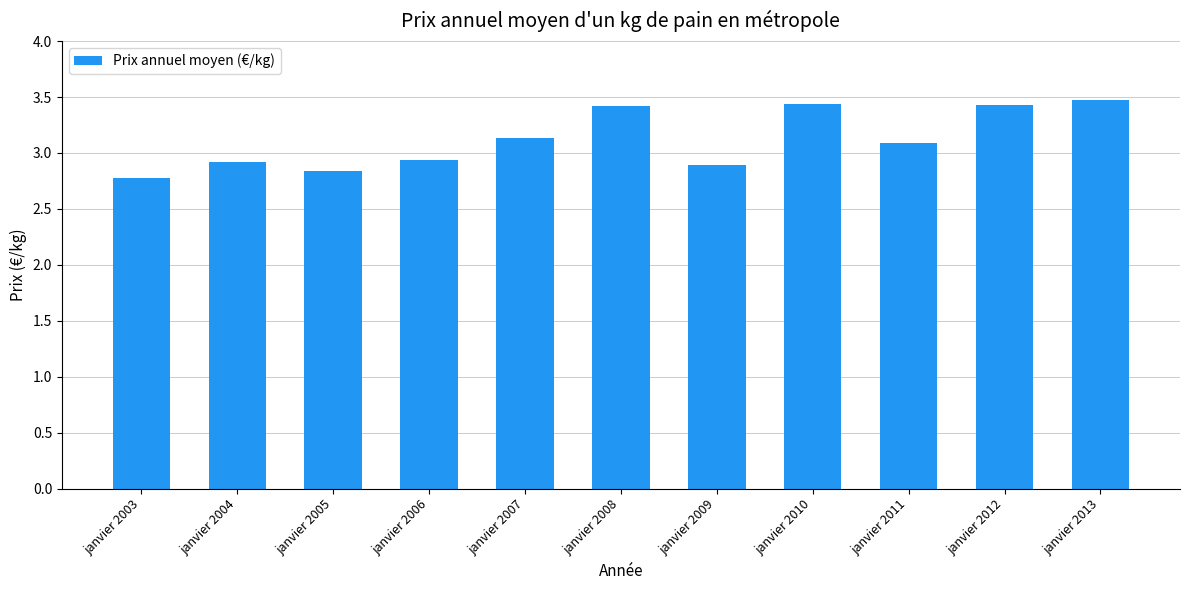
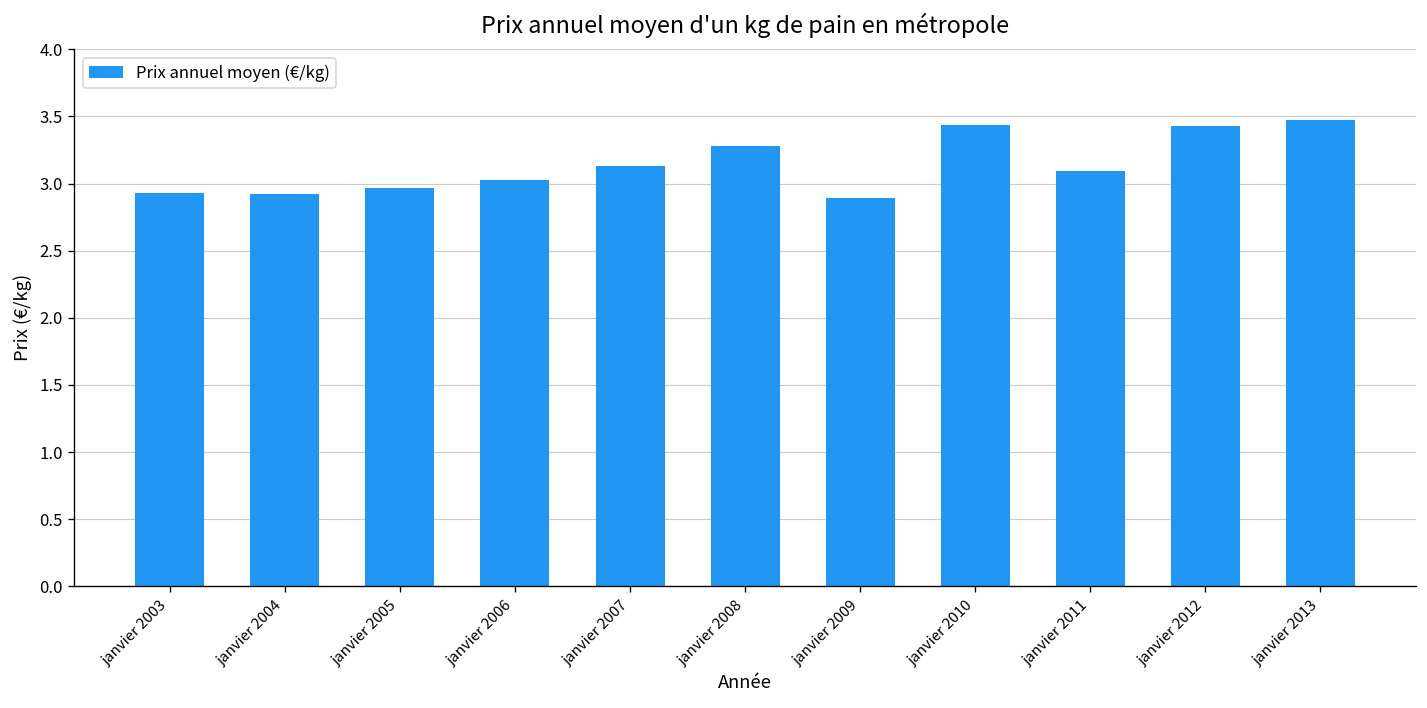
janvier 2003: 2.78 -> 2.93
janvier 2005: 2.84 -> 2.97
janvier 2006: 2.94 -> 3.03
janvier 2008: 3.42 -> 3.28
